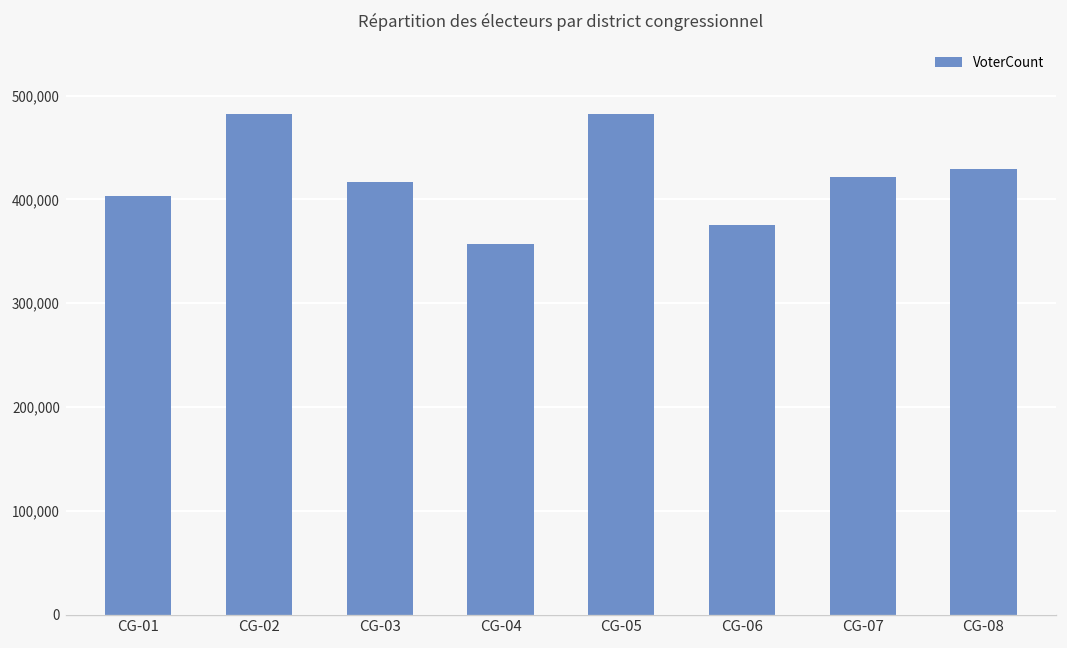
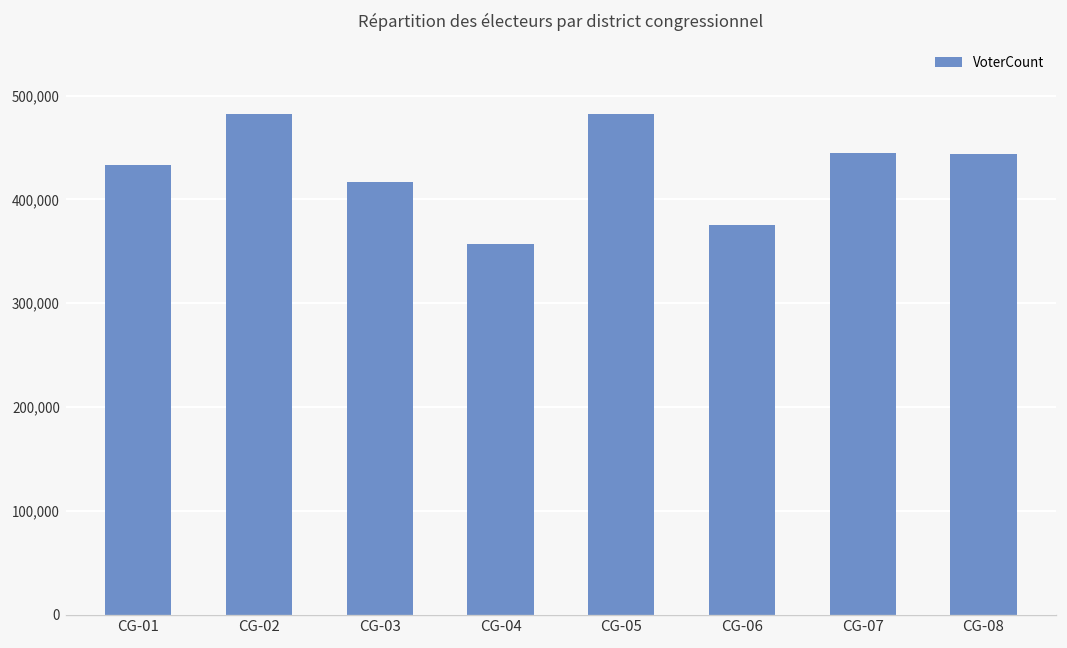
CG-01: 400,000 -> 430,000
CG-07: 420,000 -> 440,000
CG-08: 430,000 -> 440,000
